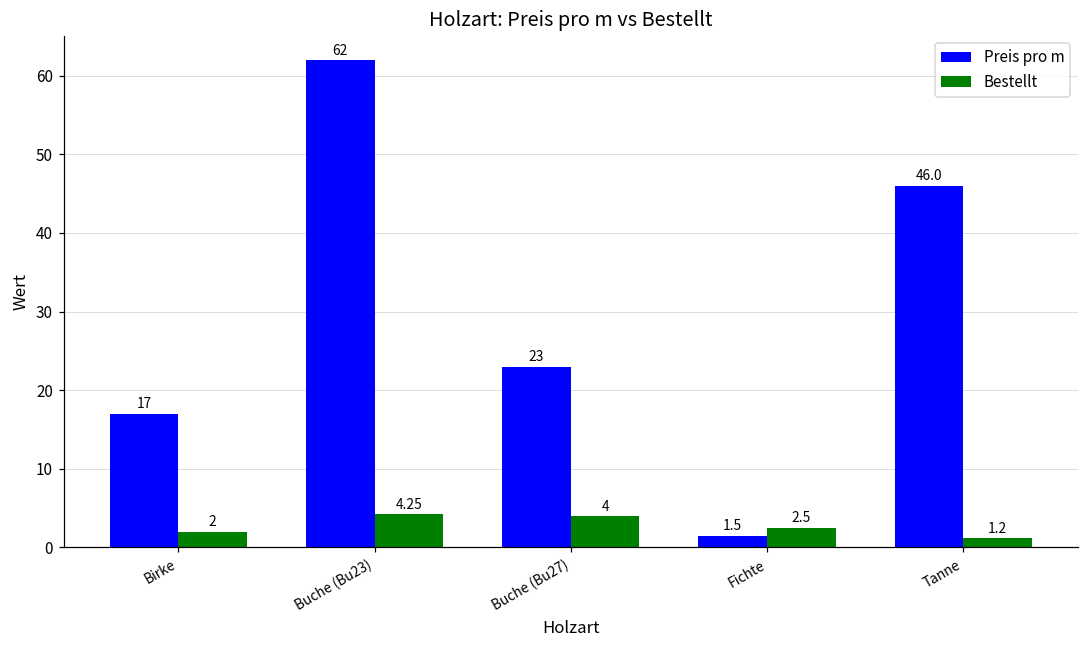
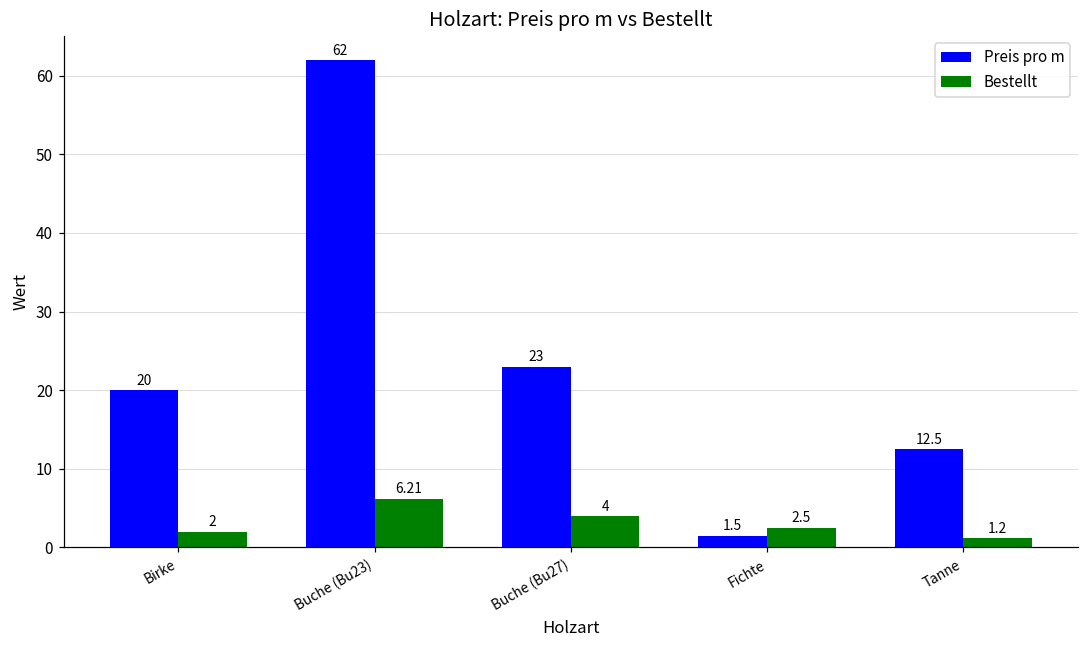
Preis pro m, Birke: 17 -> 20
Bestellt, Buche (Bu23): 4.25 -> 6.21
Preis pro m, Tanne: 46.0 -> 12.5
